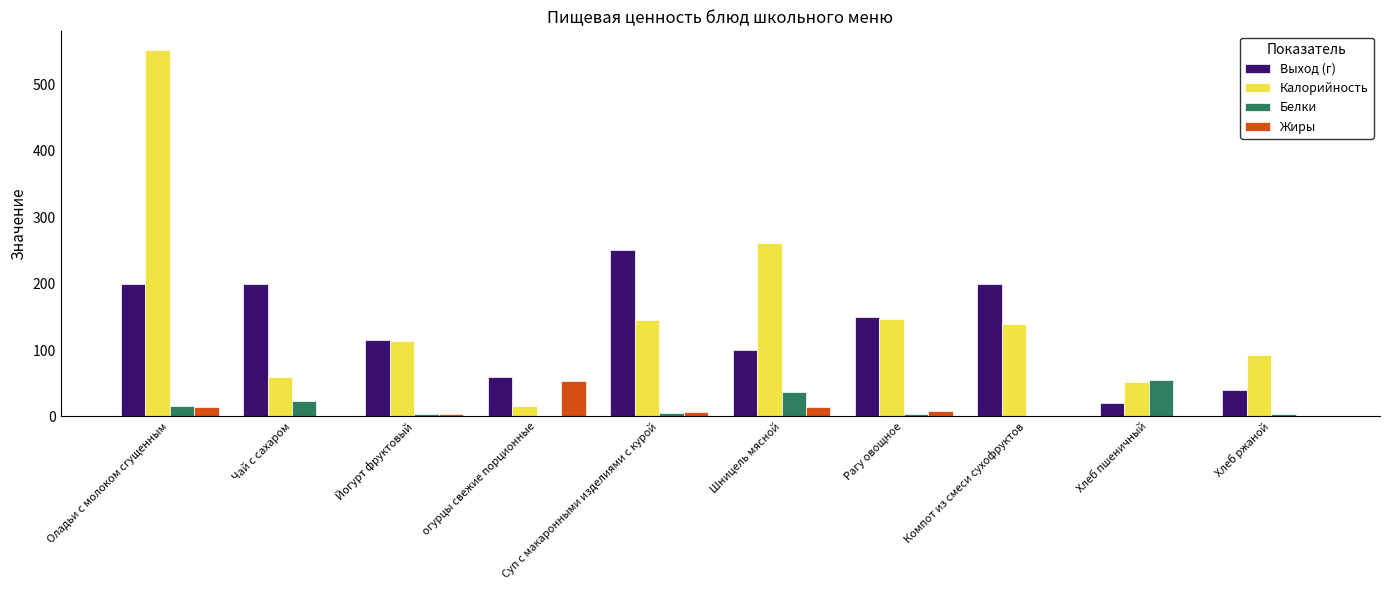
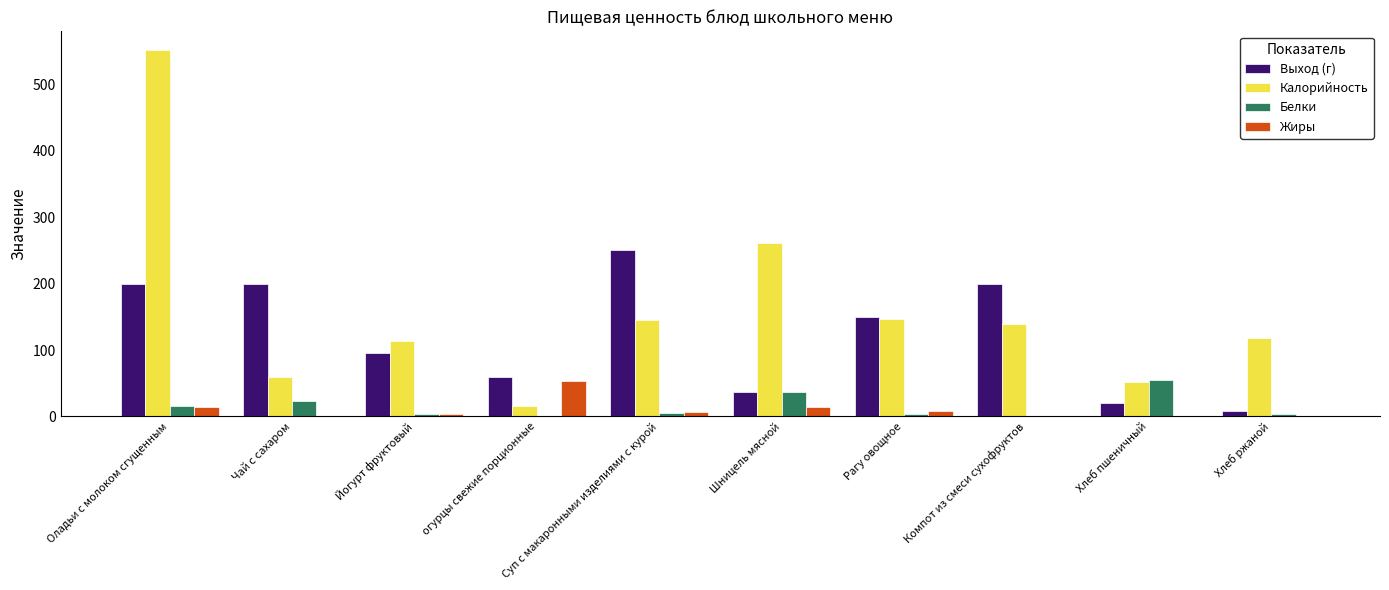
Выход (г), Йогурт фруктовый: 120 -> 100
Выход (г), Шницель мясной: 100 -> 40
Выход (г), Хлеб ржаной: 40 -> 10
Калорийность, Хлеб ржаной: 90 -> 120
